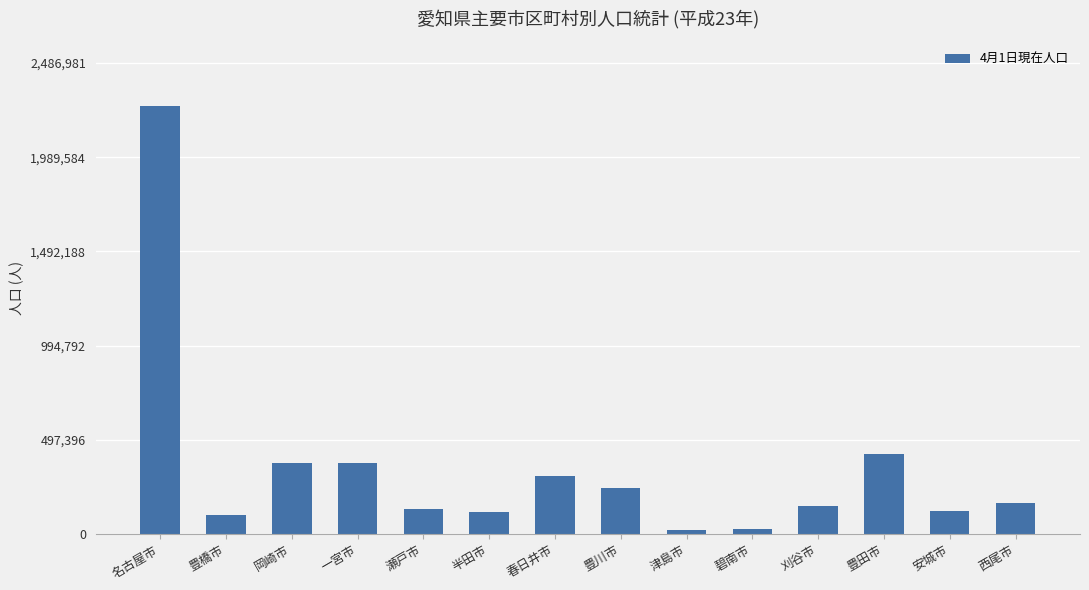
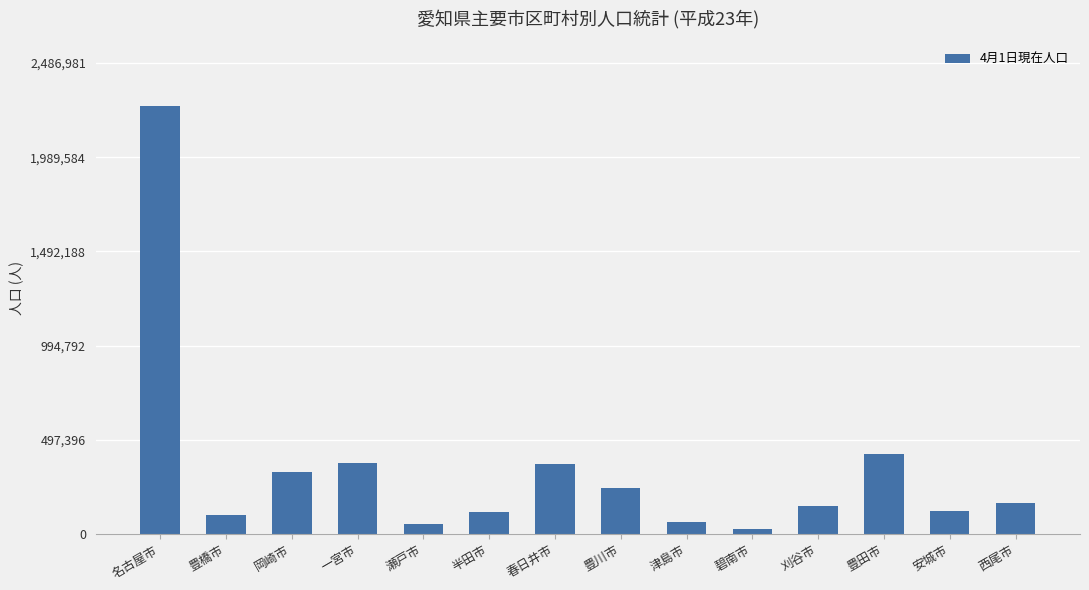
岡崎市: 370,000 -> 330,000
瀬戸市: 130,000 -> 50,000
春日井市: 310,000 -> 370,000
津島市: 20,000 -> 70,000
